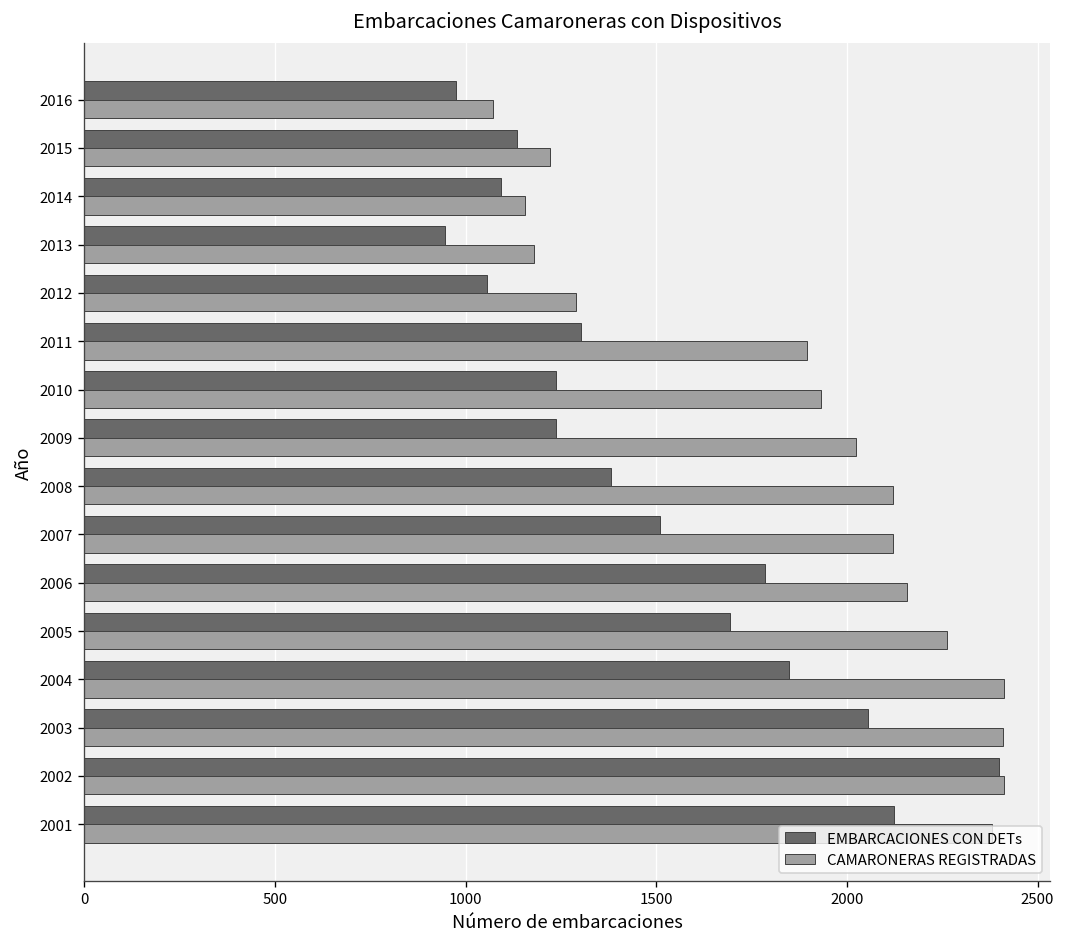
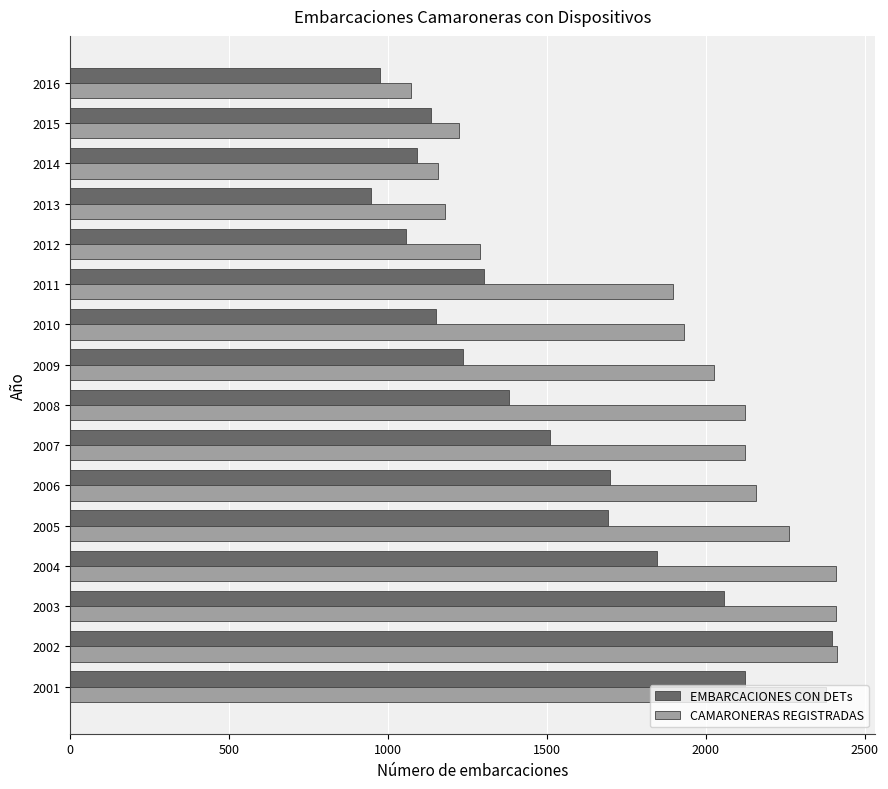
EMBARCACIONES CON DETs, 2010: 1240 -> 1150
EMBARCACIONES CON DETs, 2006: 1780 -> 1700
